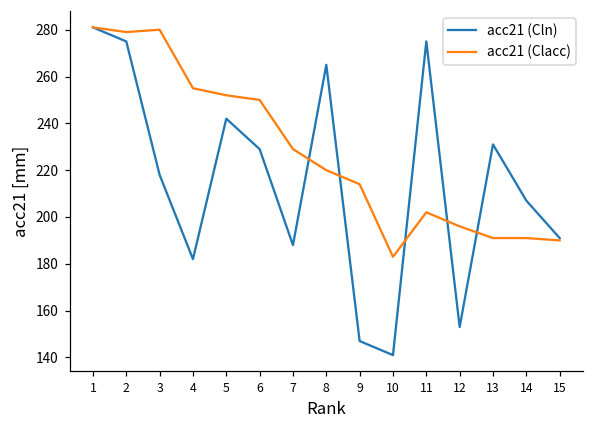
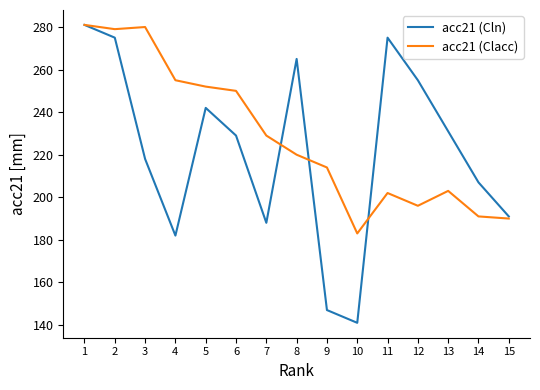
acc21 (Cln), 12: 153 -> 255
acc21 (Clacc), 13: 191 -> 203
